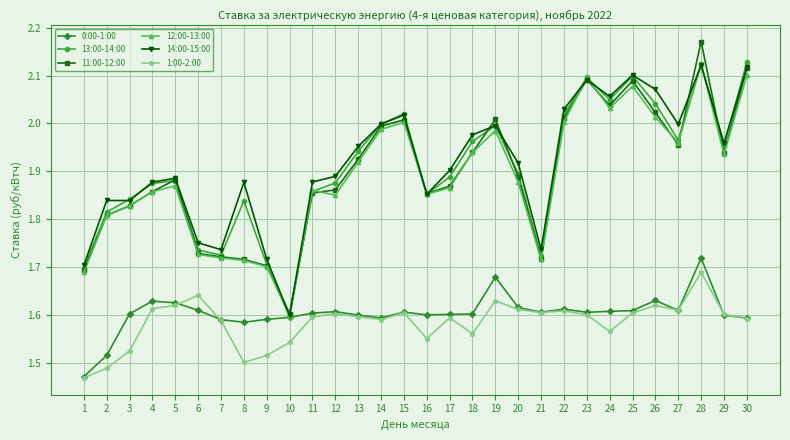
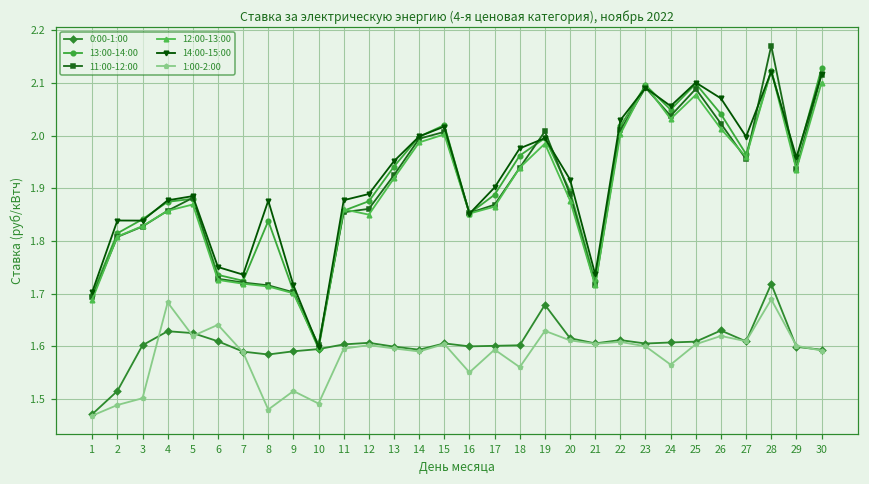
1:00-2:00, 3: 1.52 -> 1.50
1:00-2:00, 4: 1.61 -> 1.68
1:00-2:00, 8: 1.50 -> 1.48
1:00-2:00, 10: 1.54 -> 1.49
